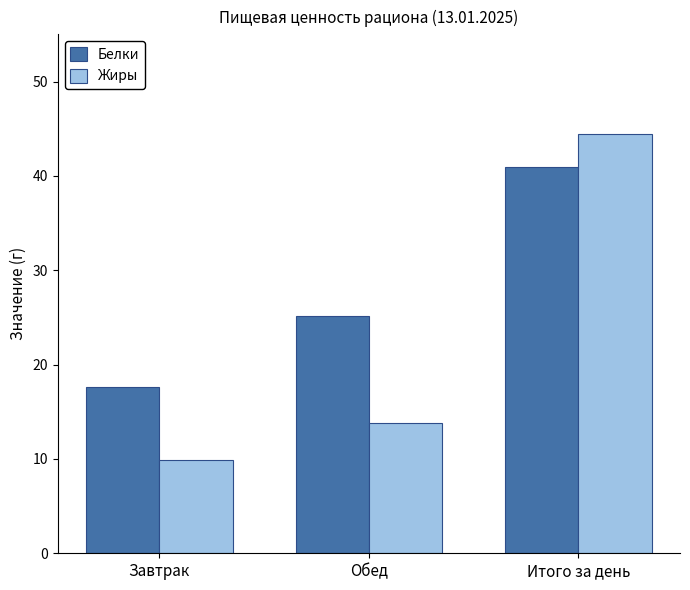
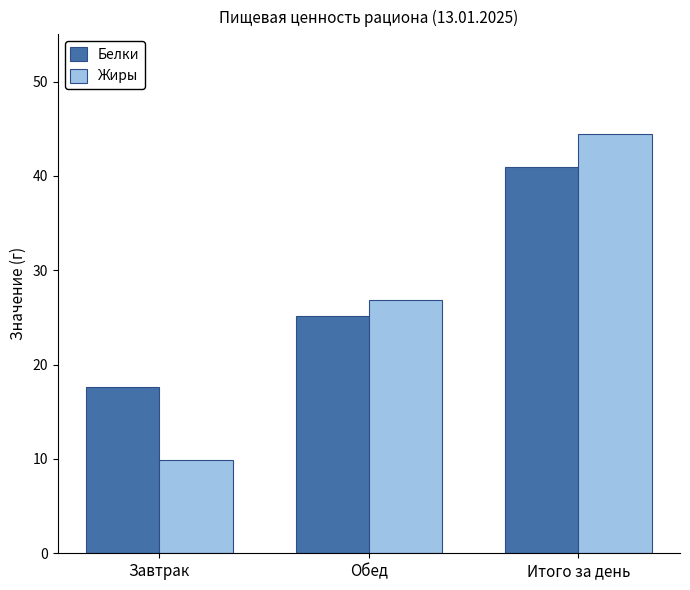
Жиры, Обед: 14 -> 27
